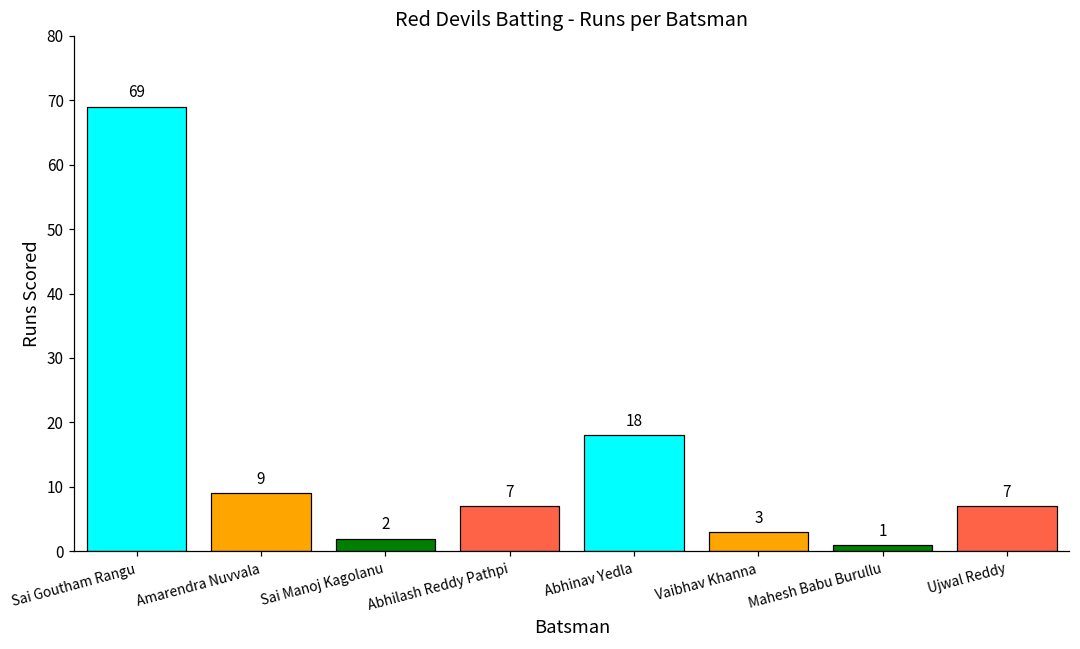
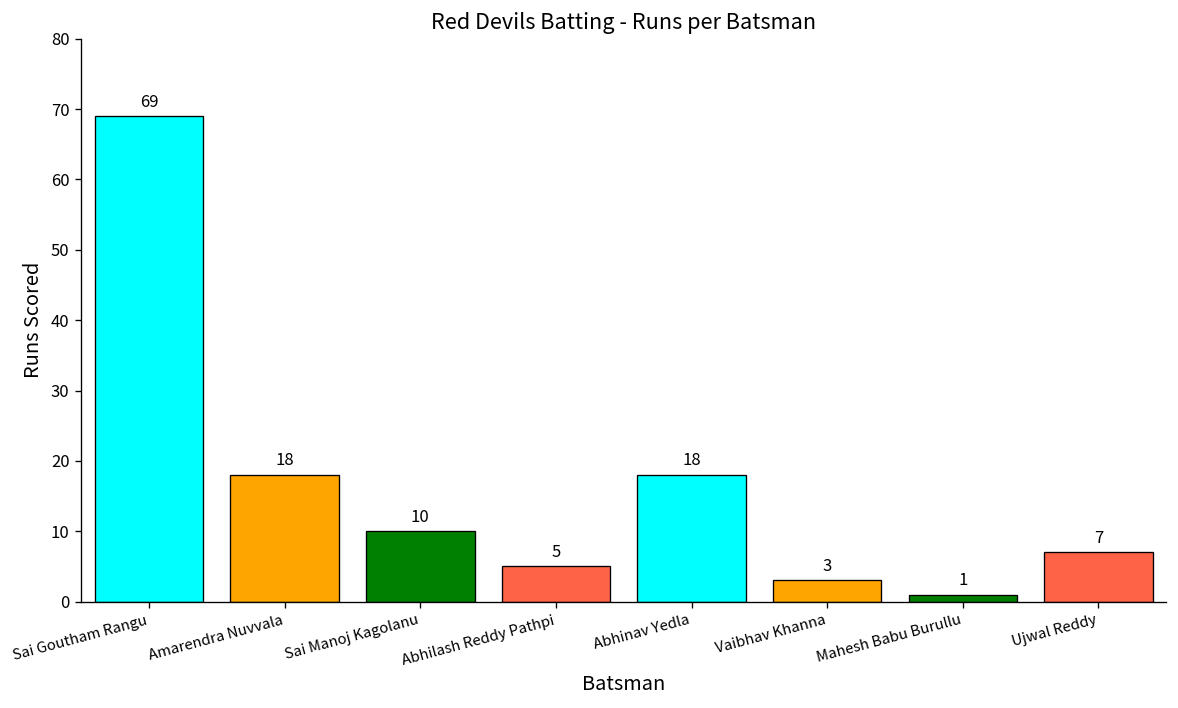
Amarendra Nuvvala: 9 -> 18
Sai Manoj Kagolanu: 2 -> 10
Abhilash Reddy Pathpi: 7 -> 5
